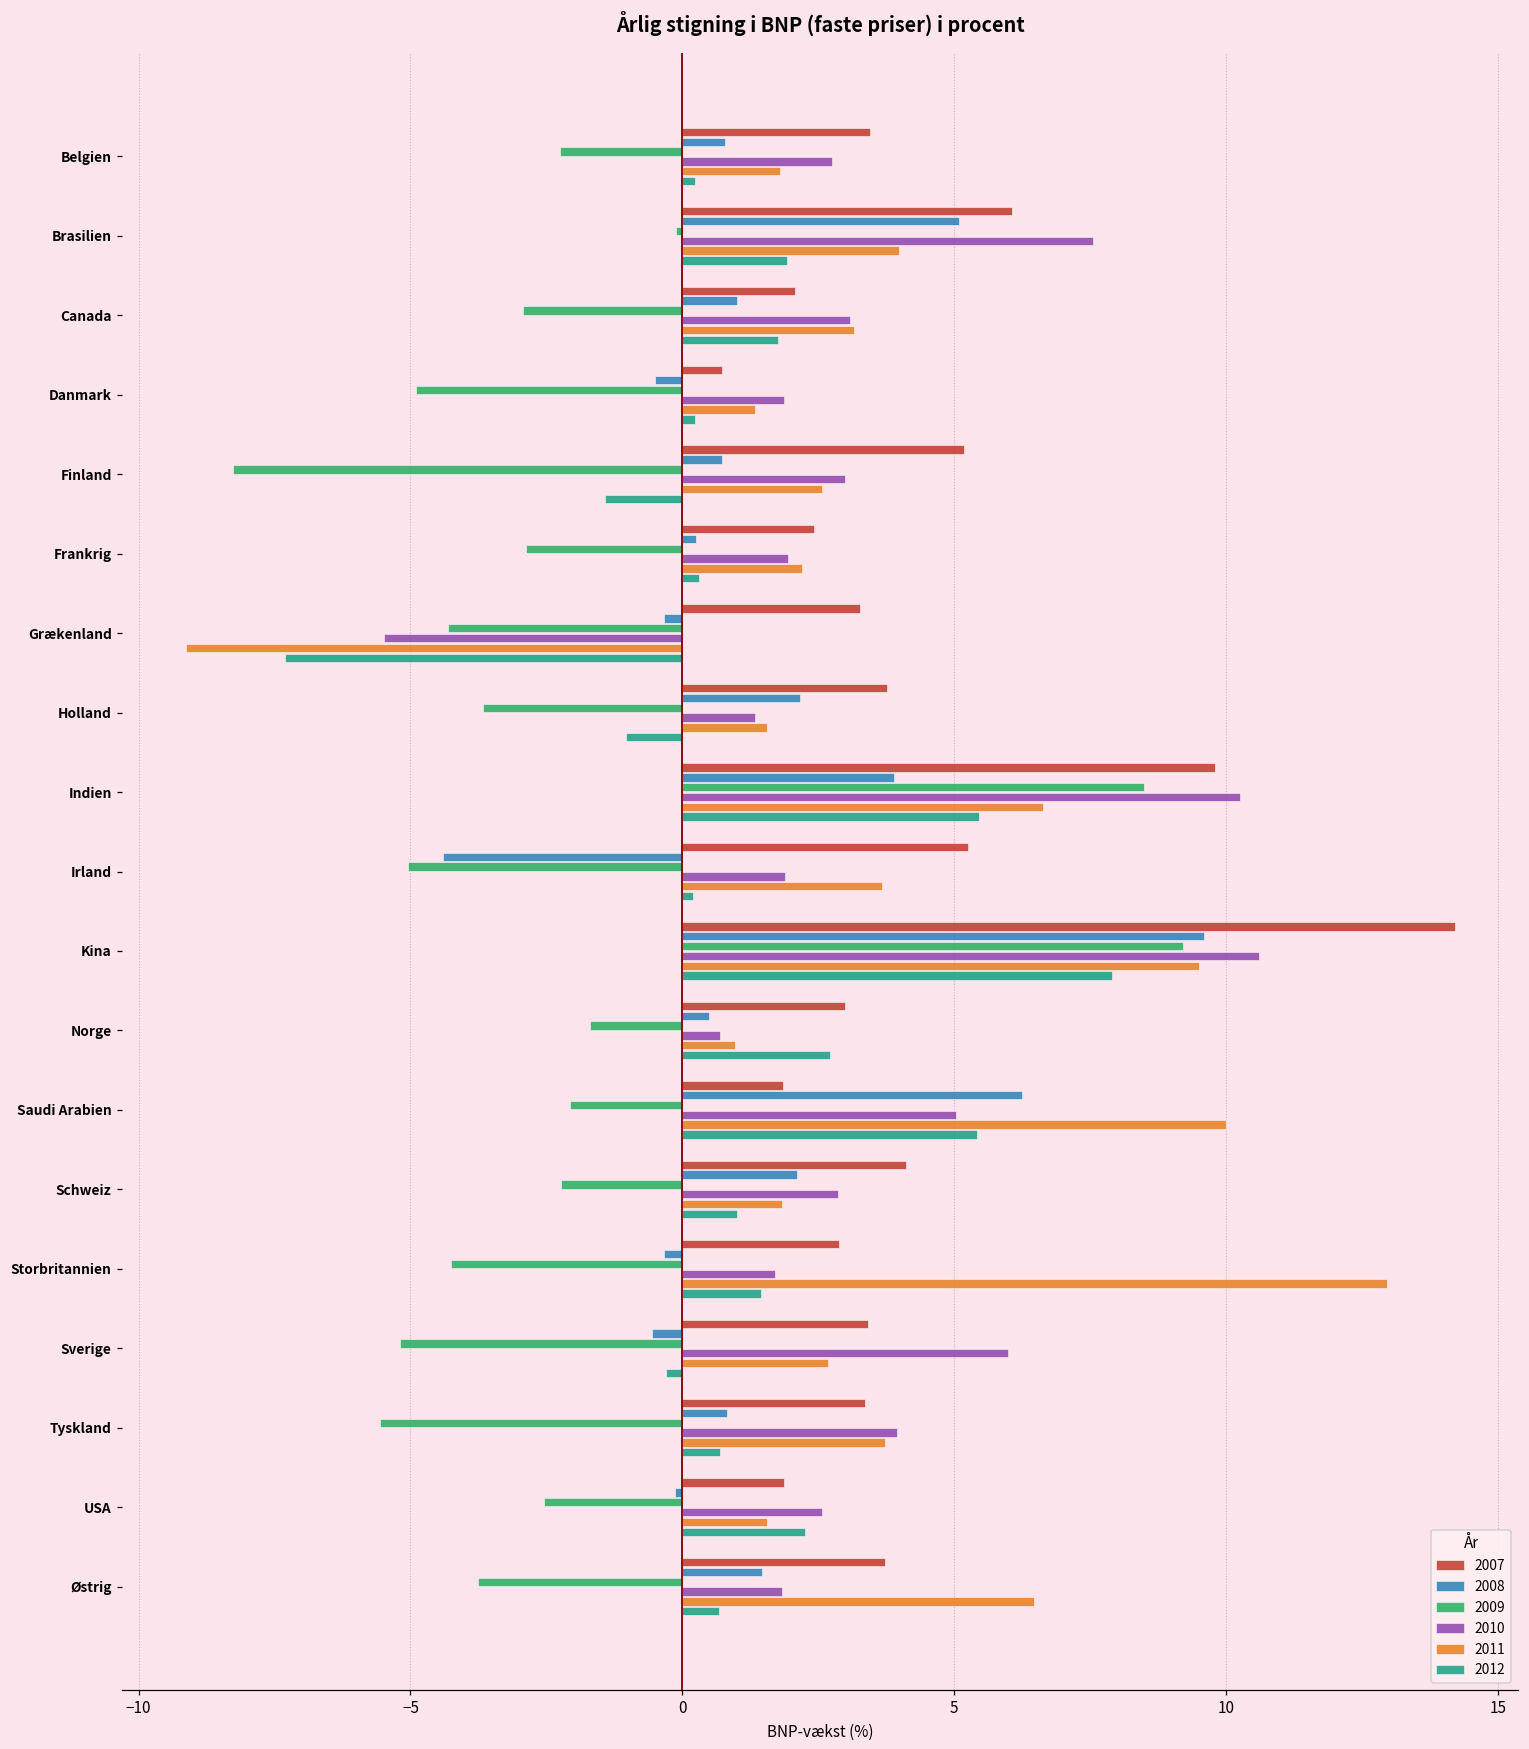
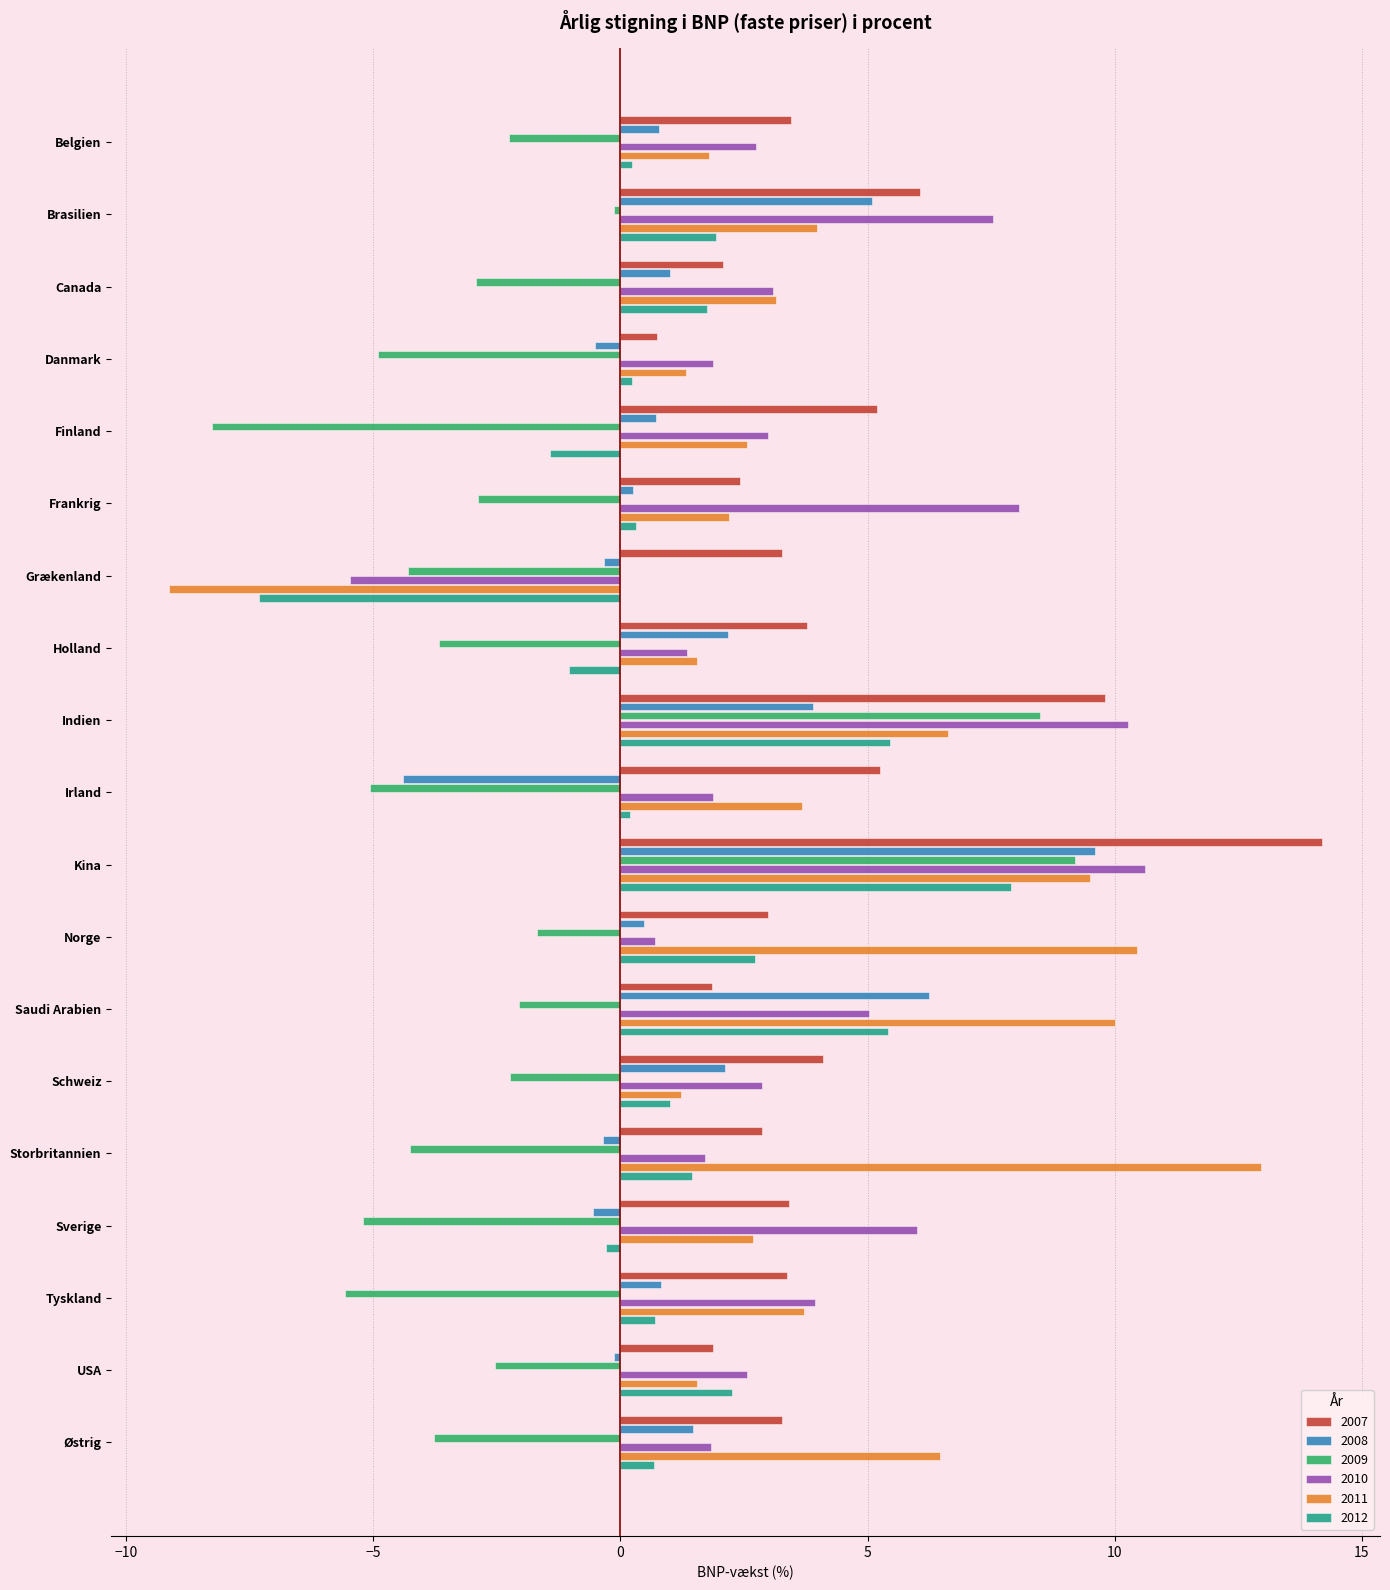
2010, Frankrig: 1.9 -> 8.1
2011, Norge: 1.0 -> 10.4
2011, Schweiz: 1.8 -> 1.2
2007, Østrig: 3.7 -> 3.3
